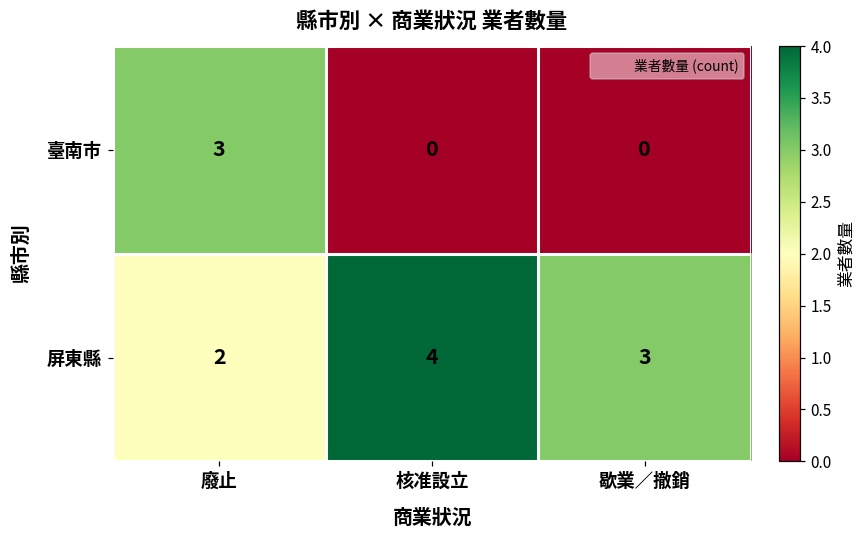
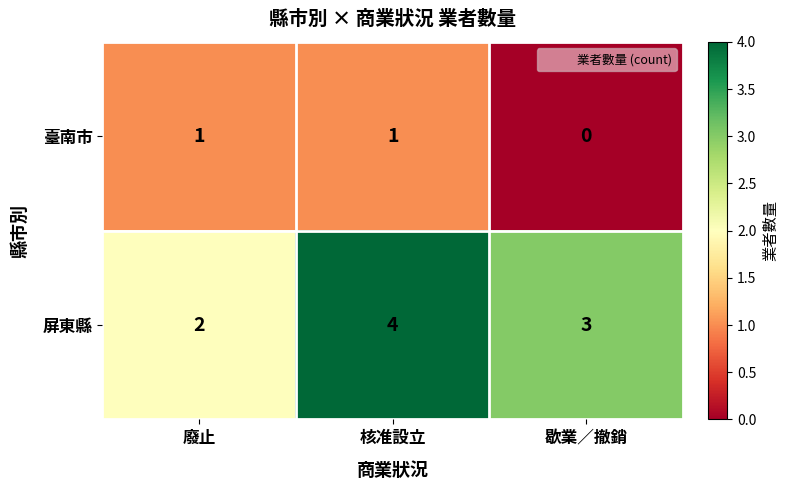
臺南市, 廢止: 3 -> 1
臺南市, 核准設立: 0 -> 1
